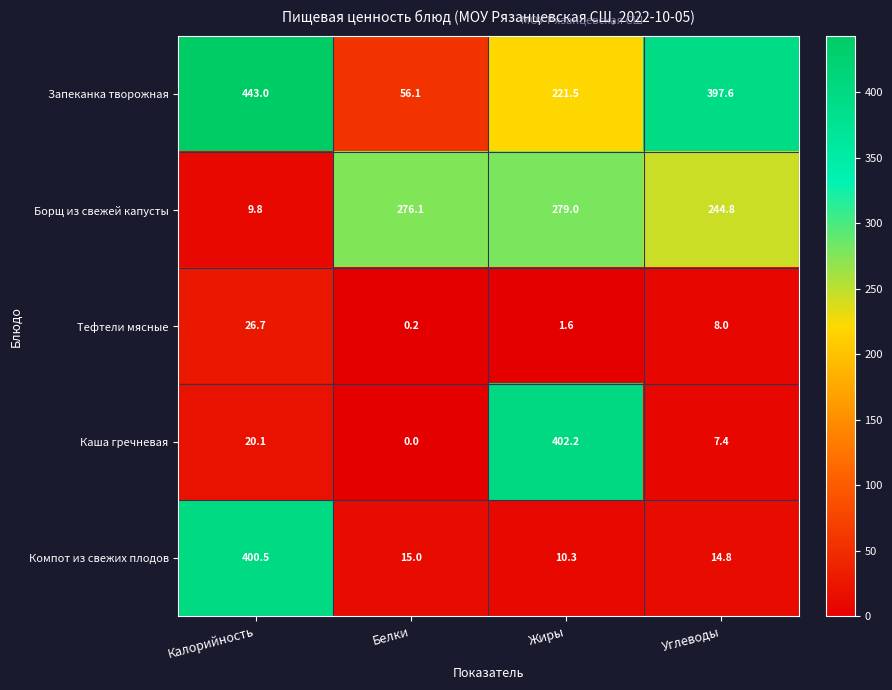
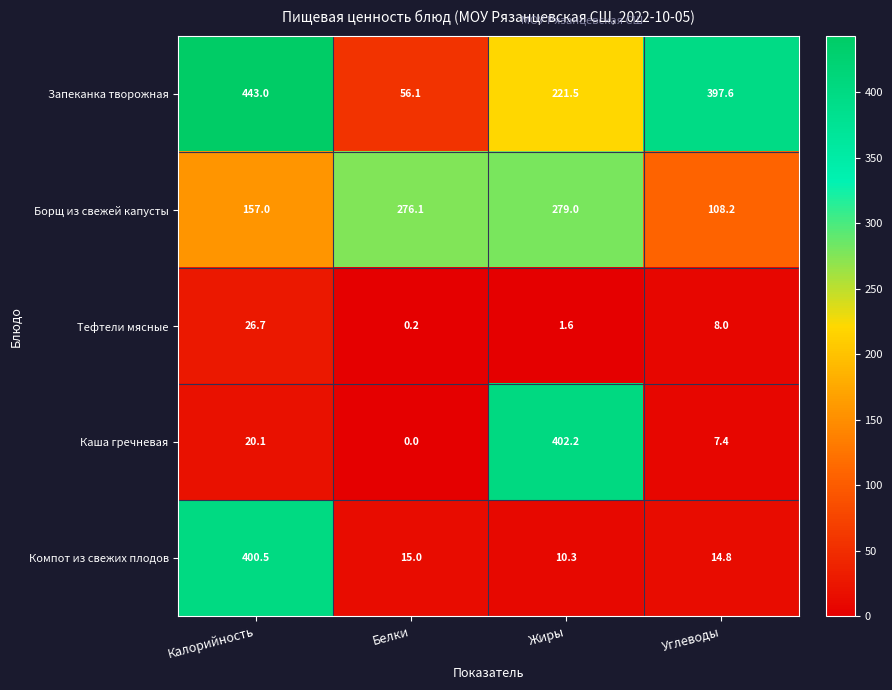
Борщ из свежей капусты, Калорийность: 9.8 -> 157.0
Борщ из свежей капусты, Углеводы: 244.8 -> 108.2
